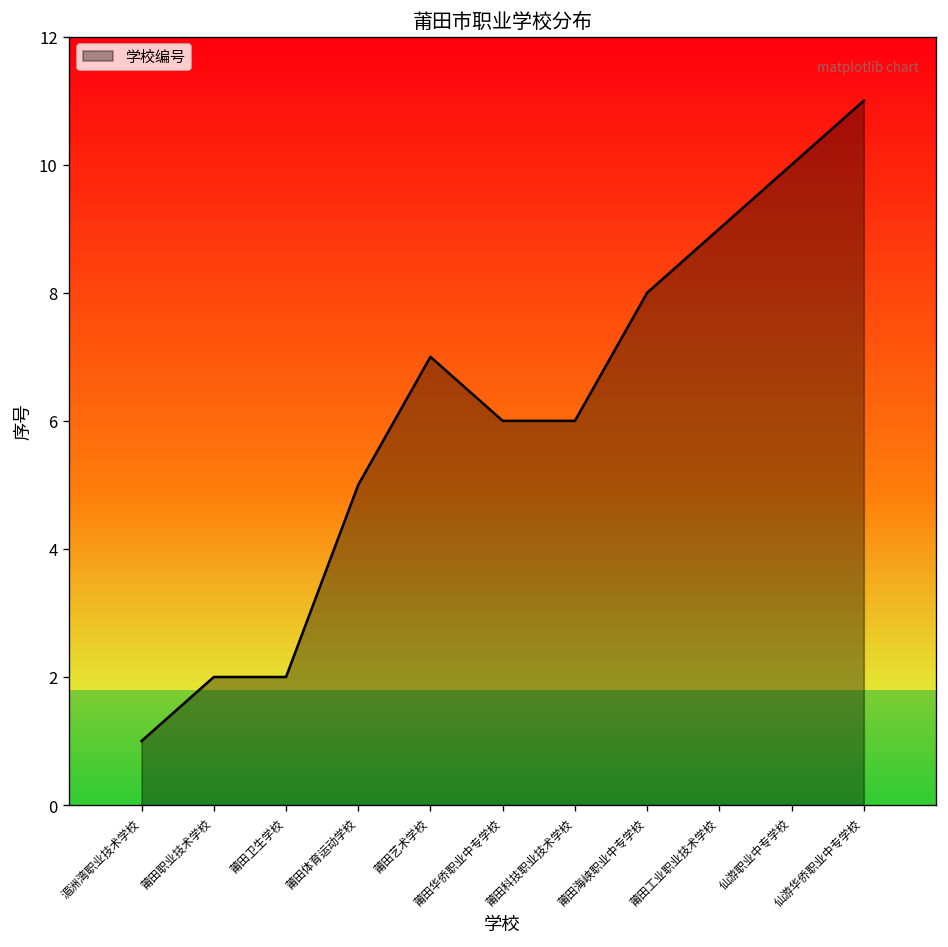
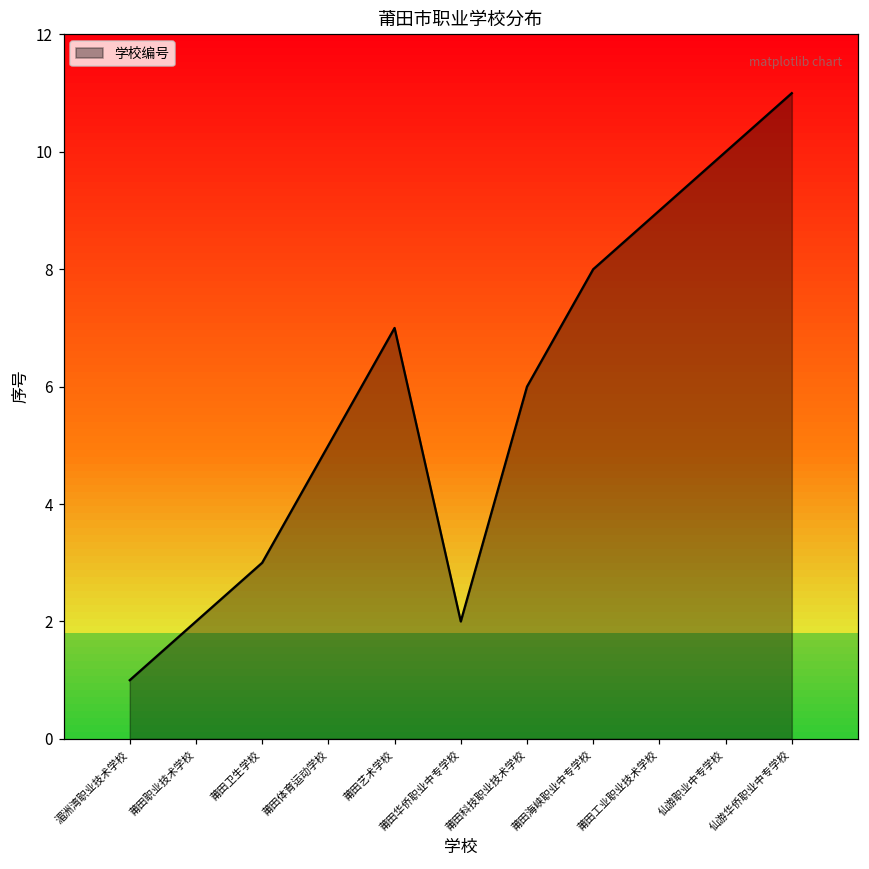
莆田卫生学校: 2 -> 3
莆田华侨职业中专学校: 6 -> 2
